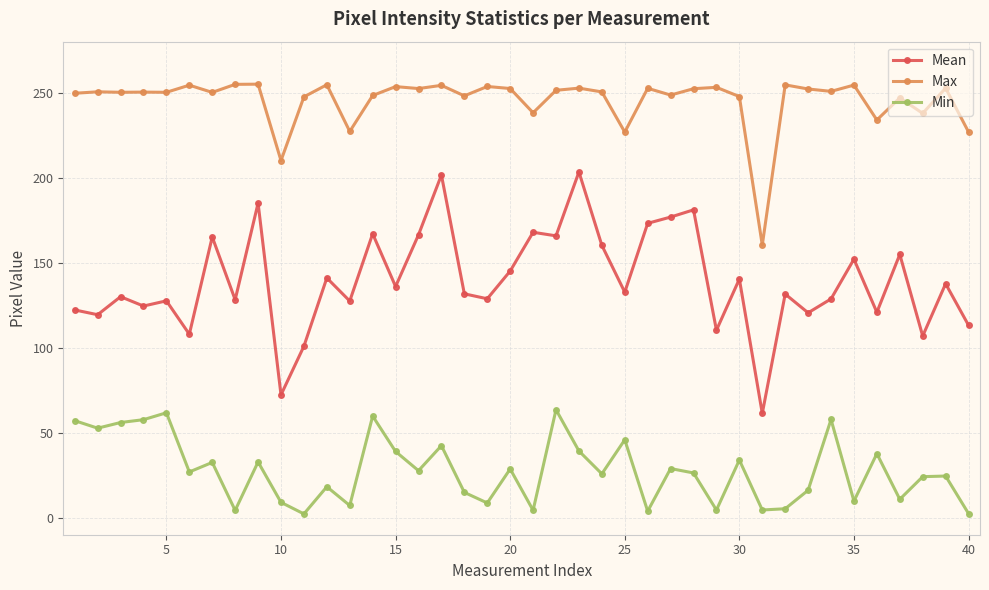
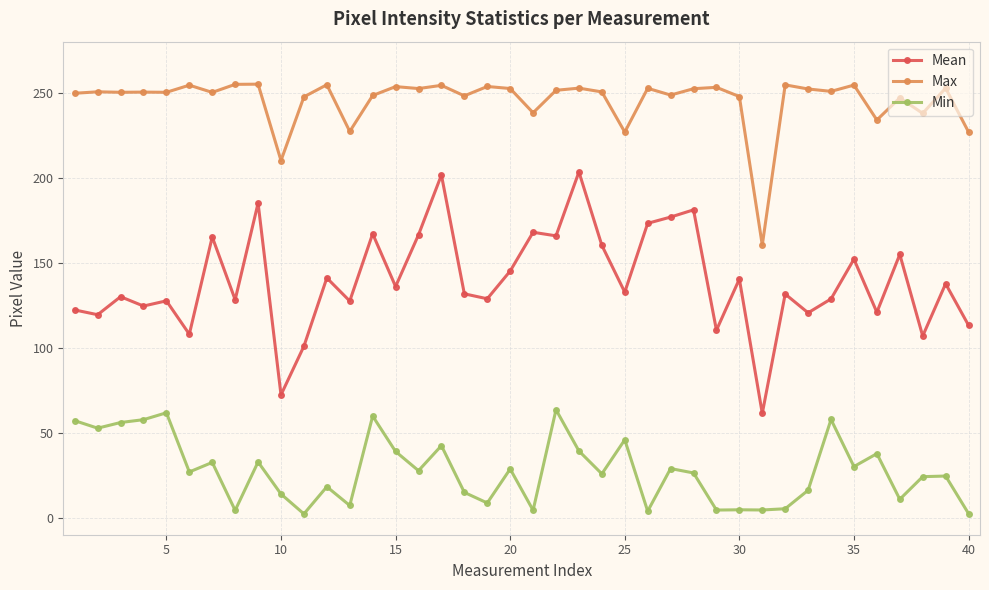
Min, 10: 9 -> 14
Min, 30: 34 -> 5
Min, 35: 10 -> 30
